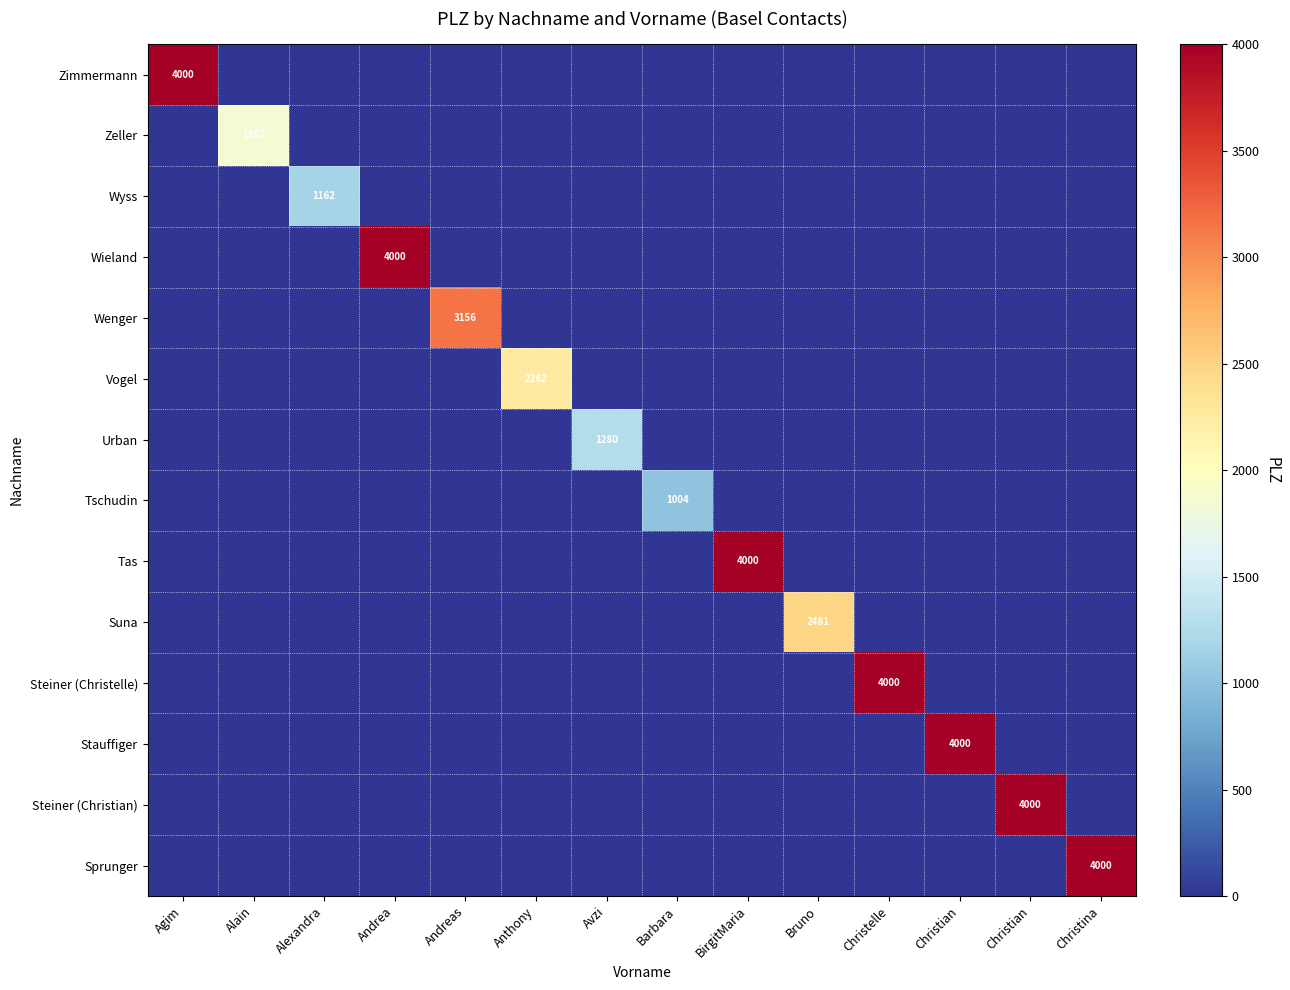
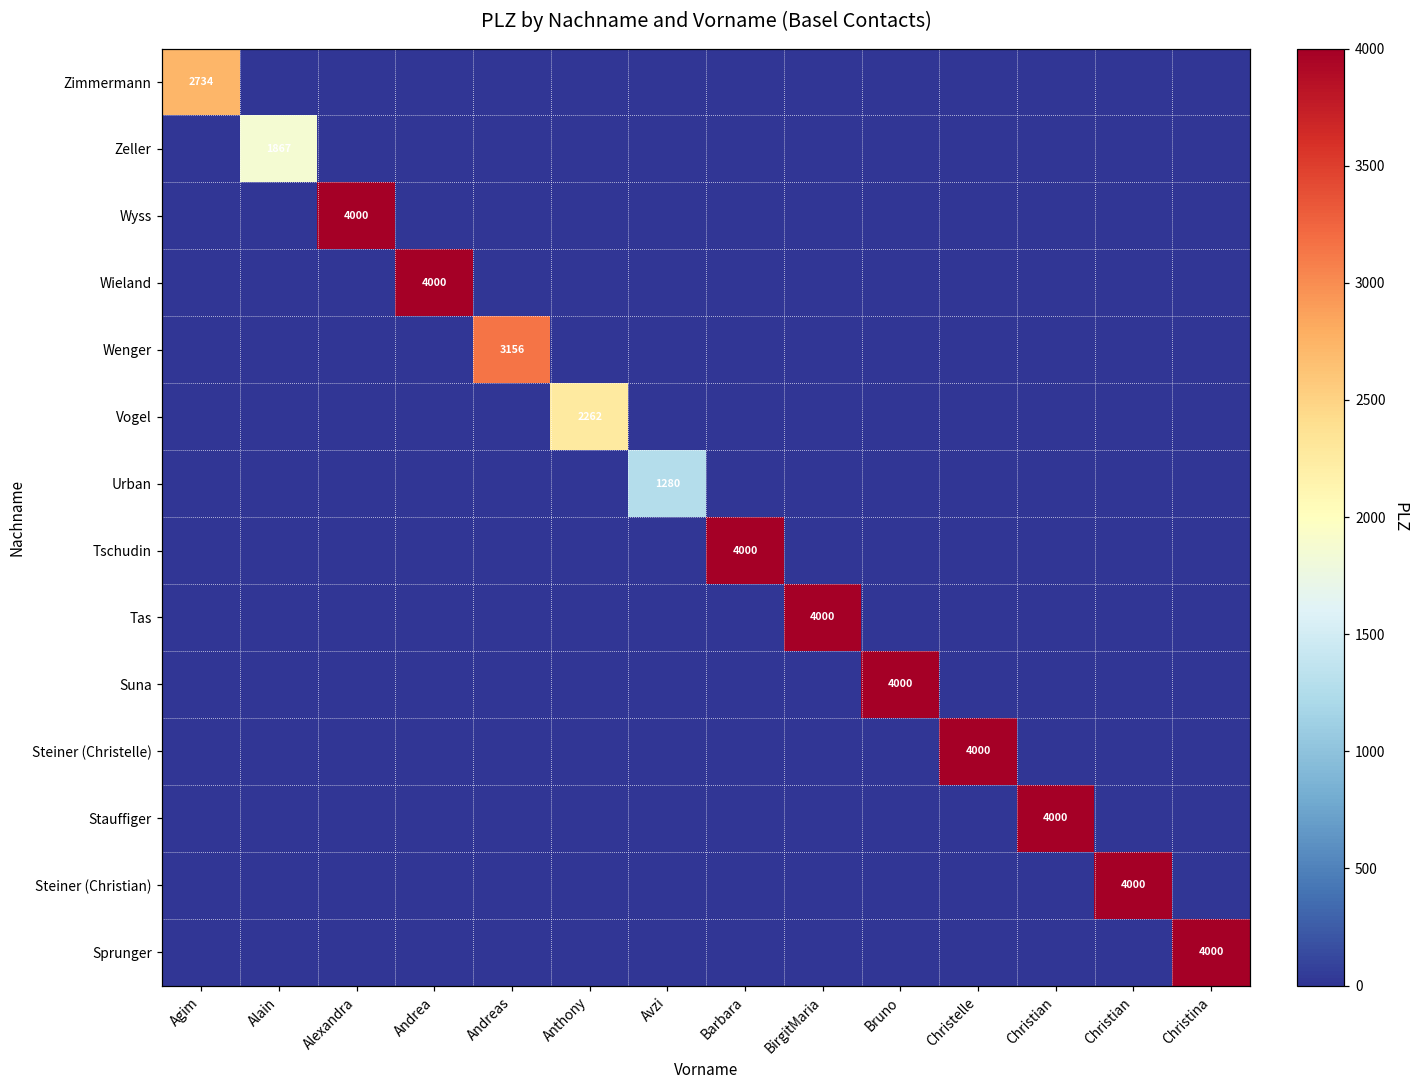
Zimmermann, Agim: 4000 -> 2734
Wyss, Alexandra: 1162 -> 4000
Tschudin, Barbara: 1004 -> 4000
Suna, Bruno: 2481 -> 4000
